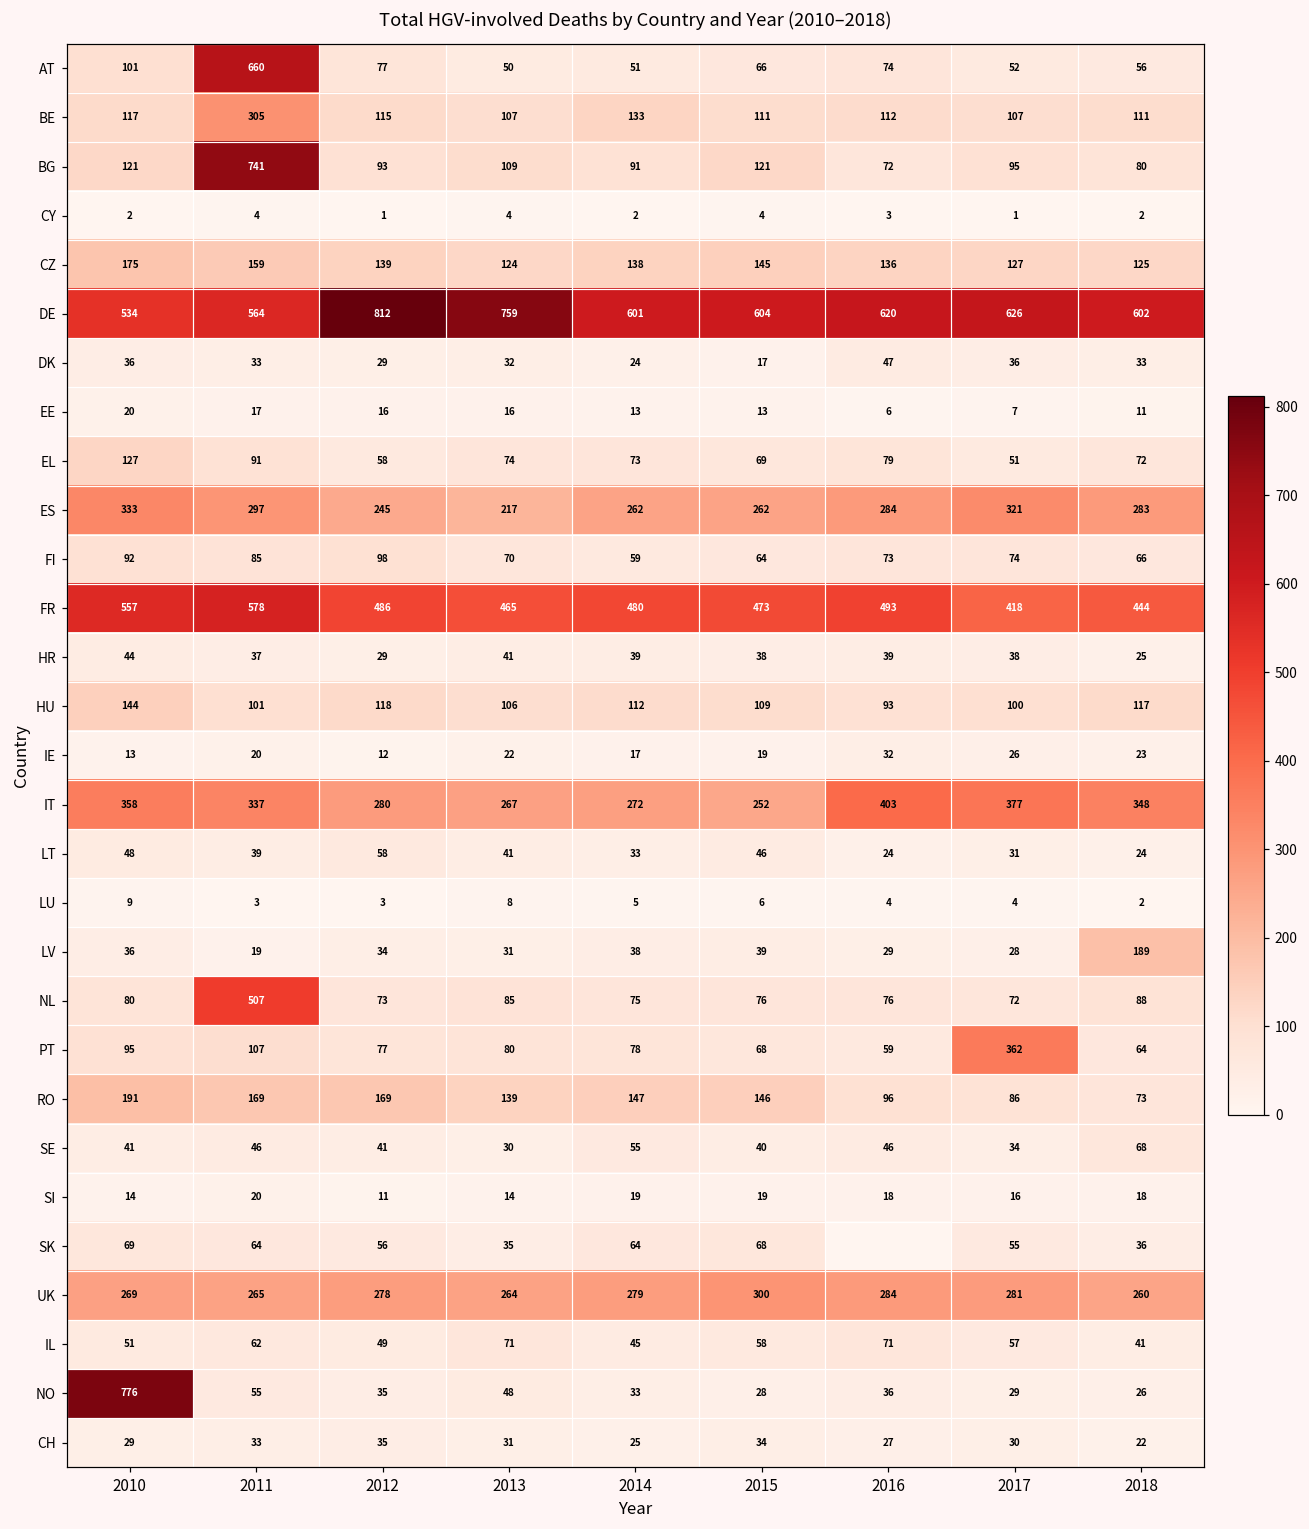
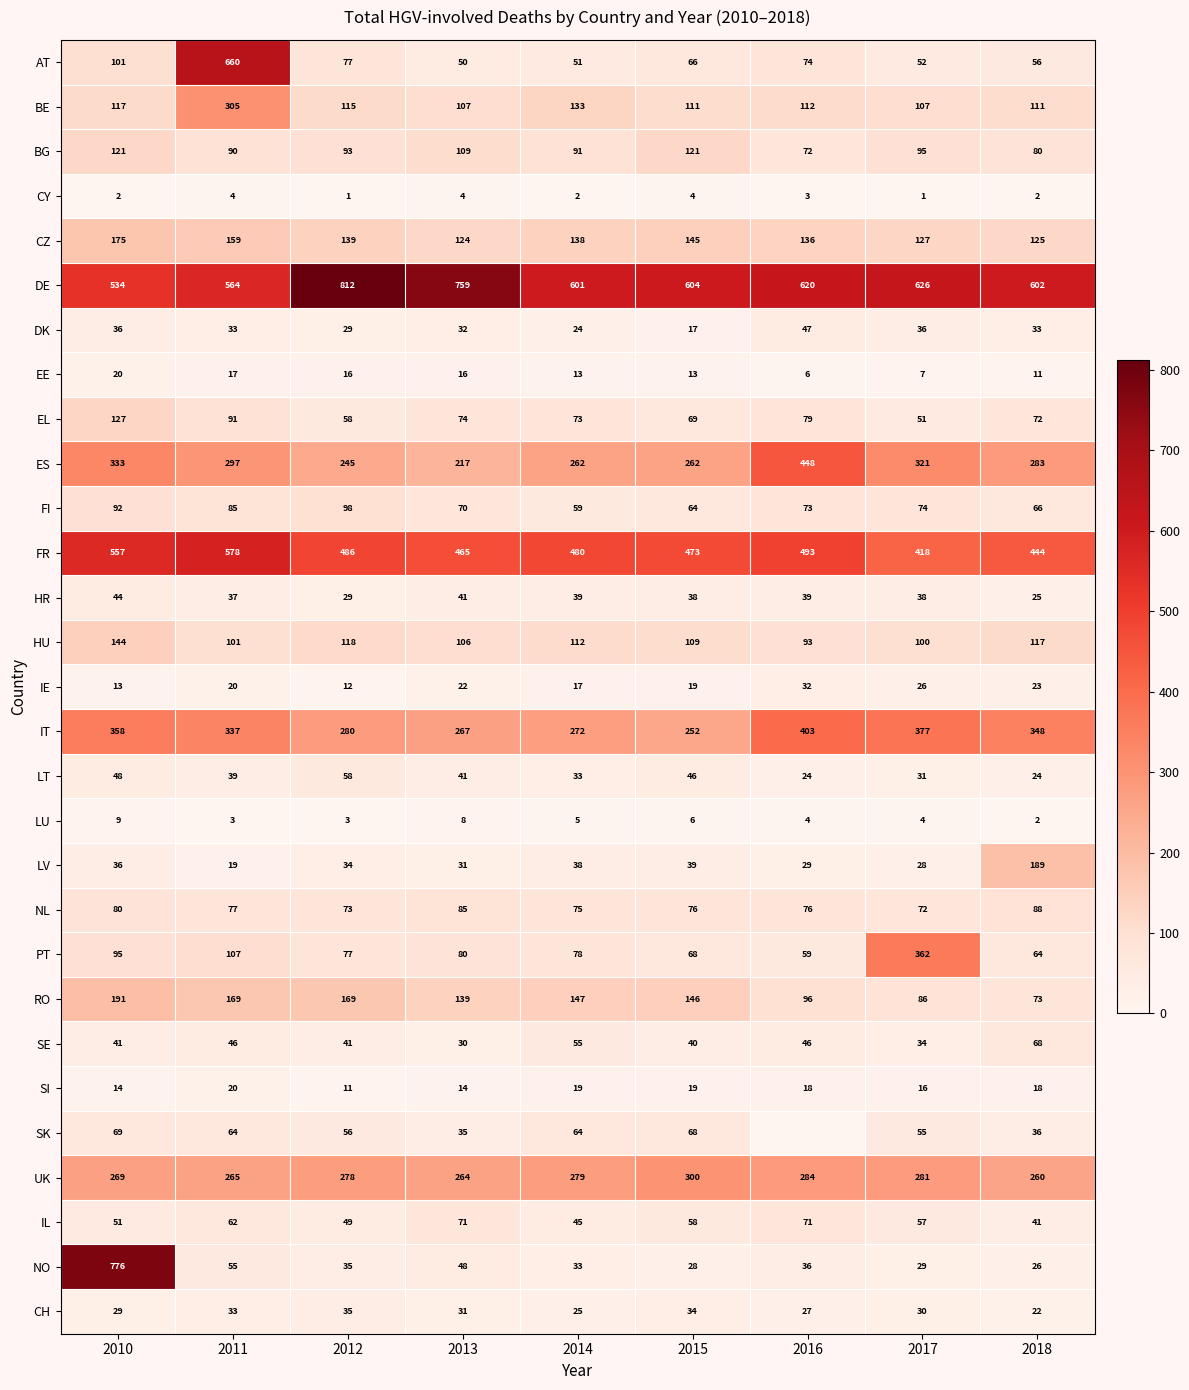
BG, 2011: 741 -> 90
ES, 2016: 284 -> 448
NL, 2011: 507 -> 77
